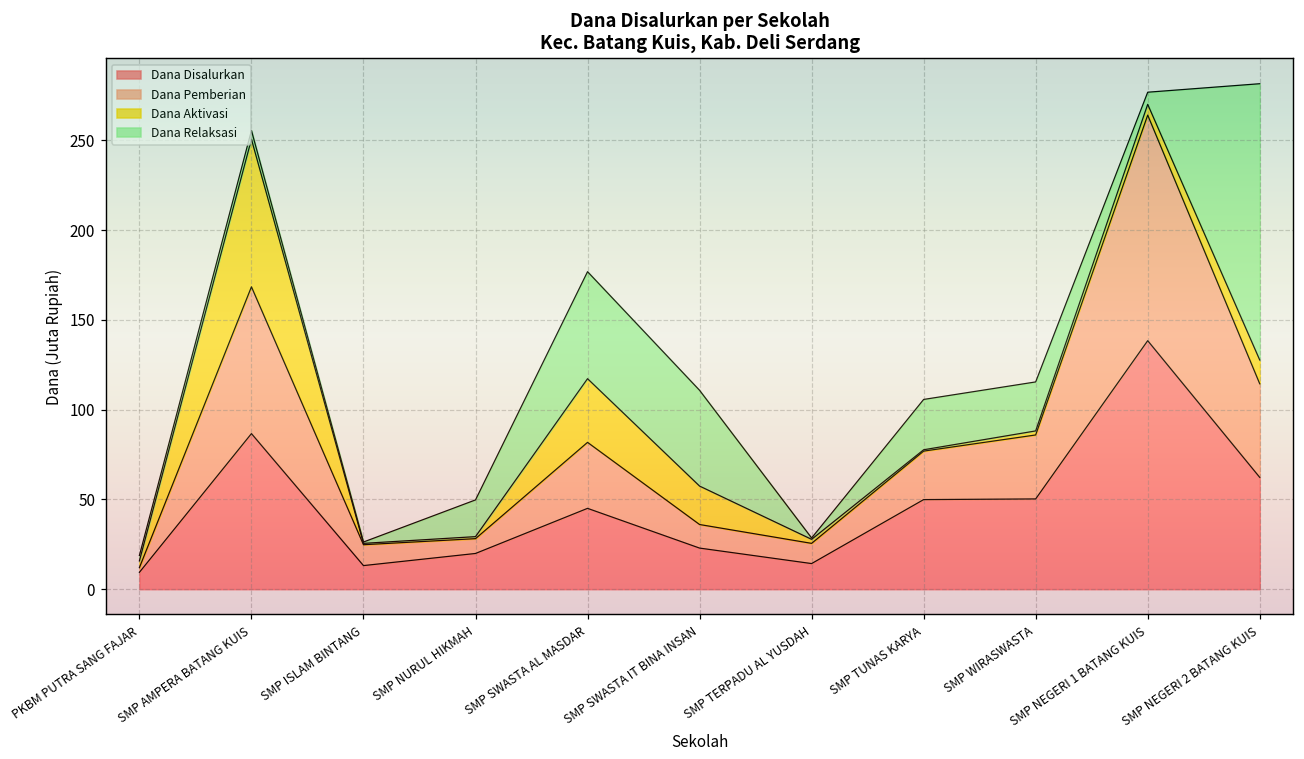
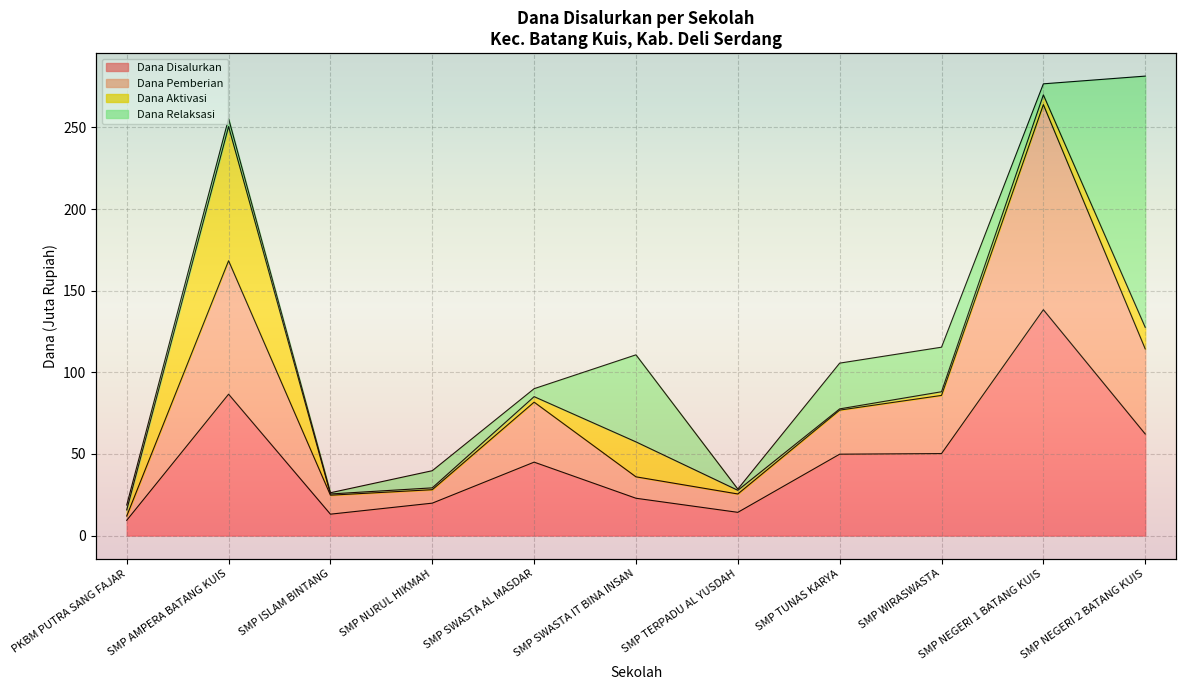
Dana Relaksasi, SMP NURUL HIKMAH: 20 -> 11
Dana Aktivasi, SMP SWASTA AL MASDAR: 35 -> 3
Dana Relaksasi, SMP SWASTA AL MASDAR: 60 -> 5
